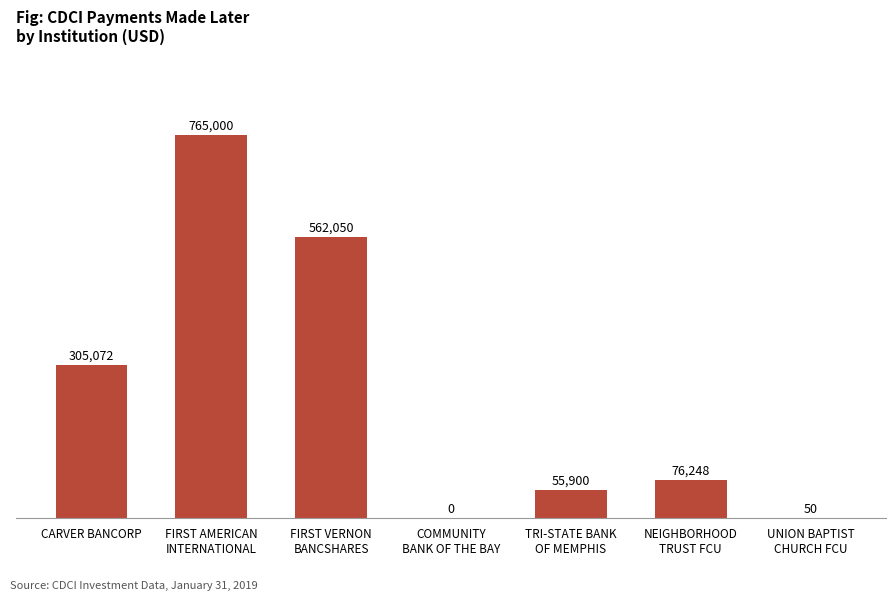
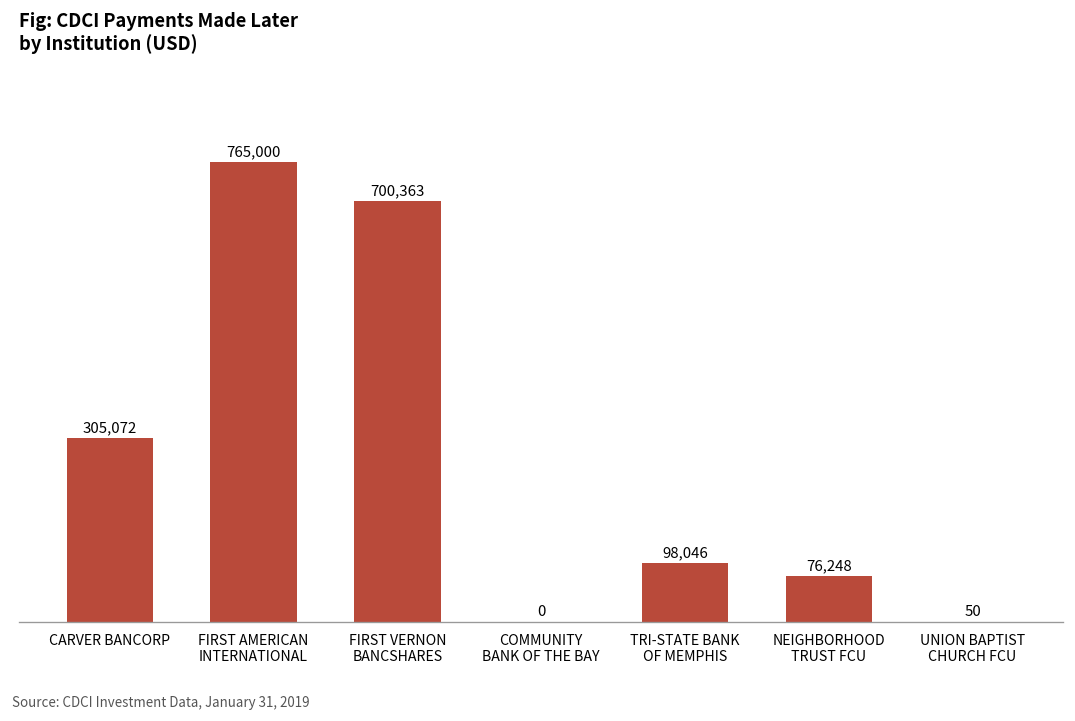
FIRST VERNON BANCSHARES: 562,050 -> 700,363
TRI-STATE BANK OF MEMPHIS: 55,900 -> 98,046
